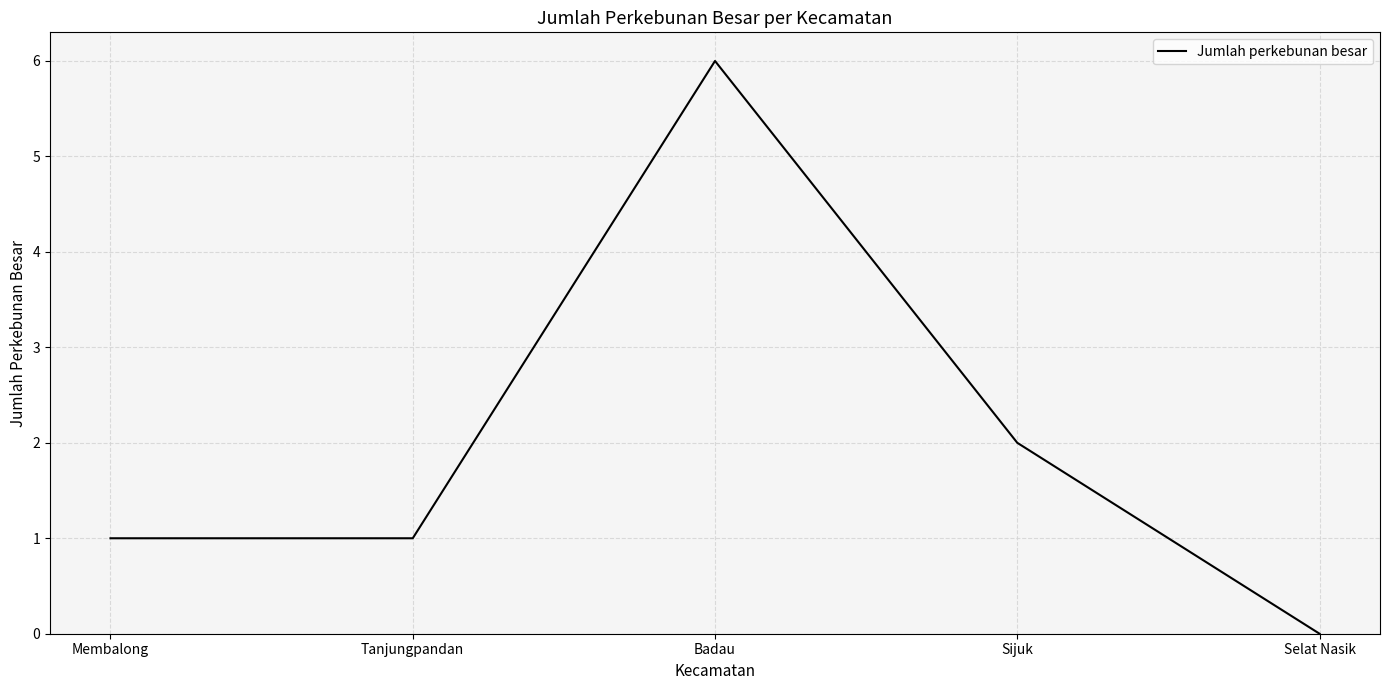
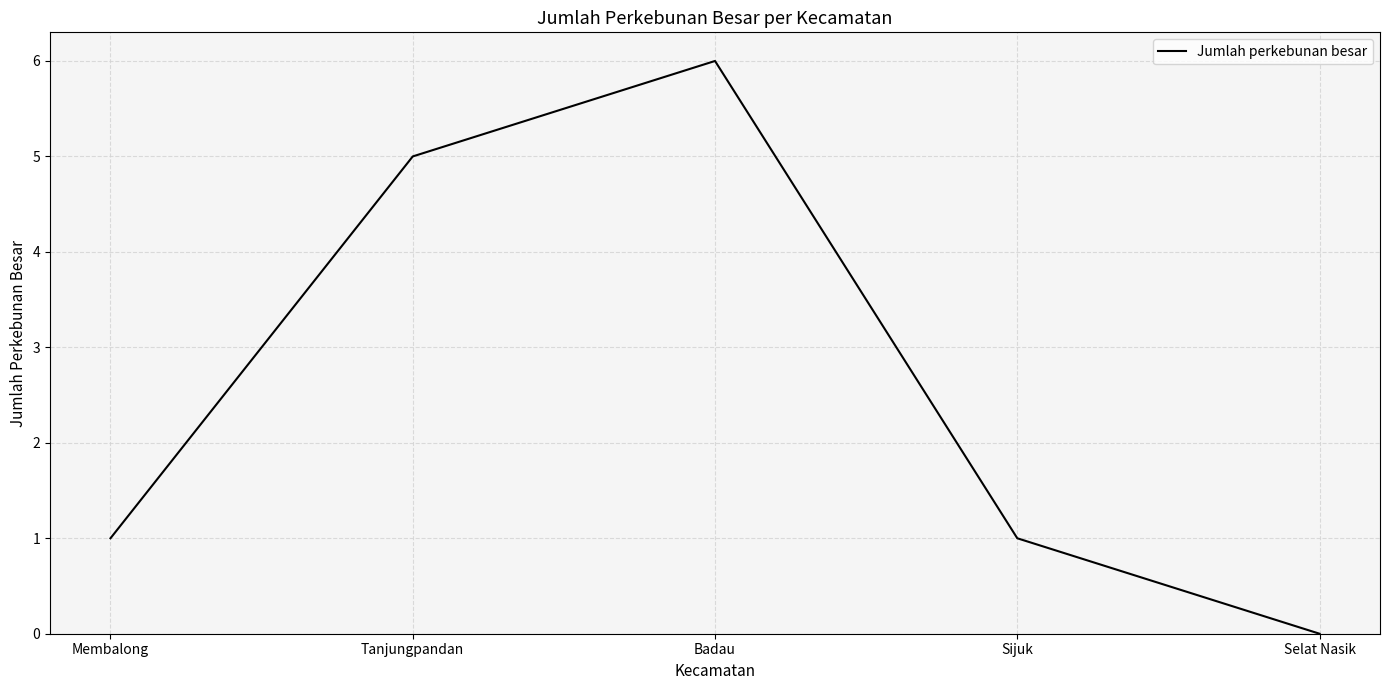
Tanjungpandan: 1 -> 5
Sijuk: 2 -> 1
